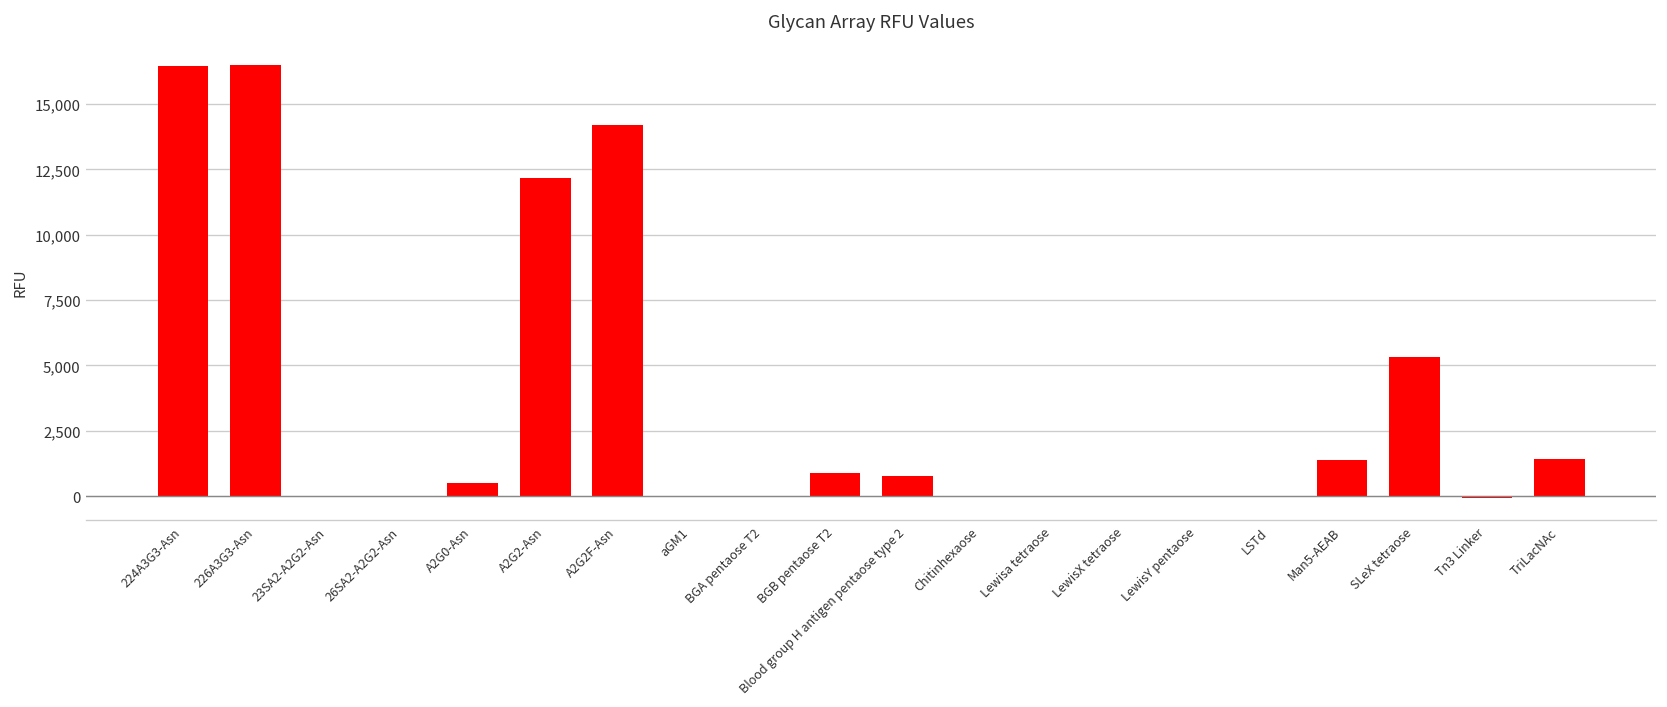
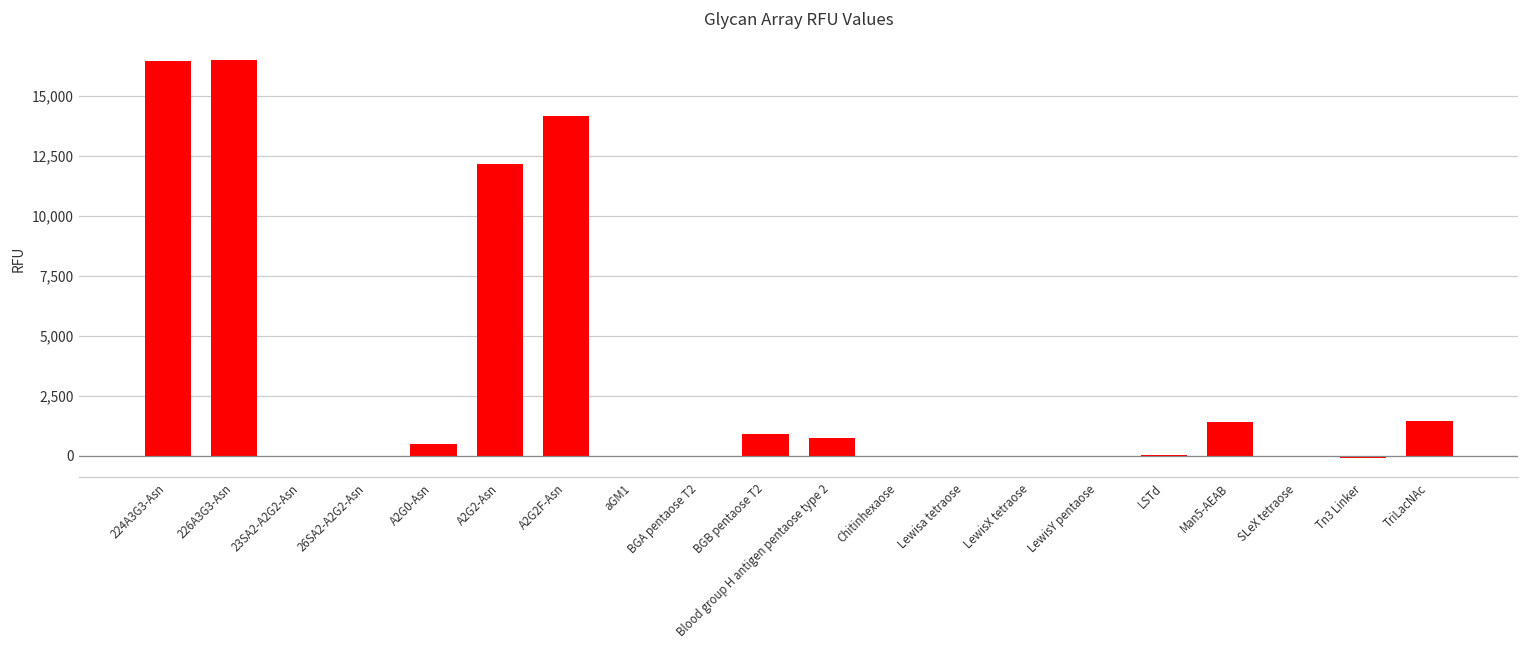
SLeX tetraose: 5,300 -> 0
